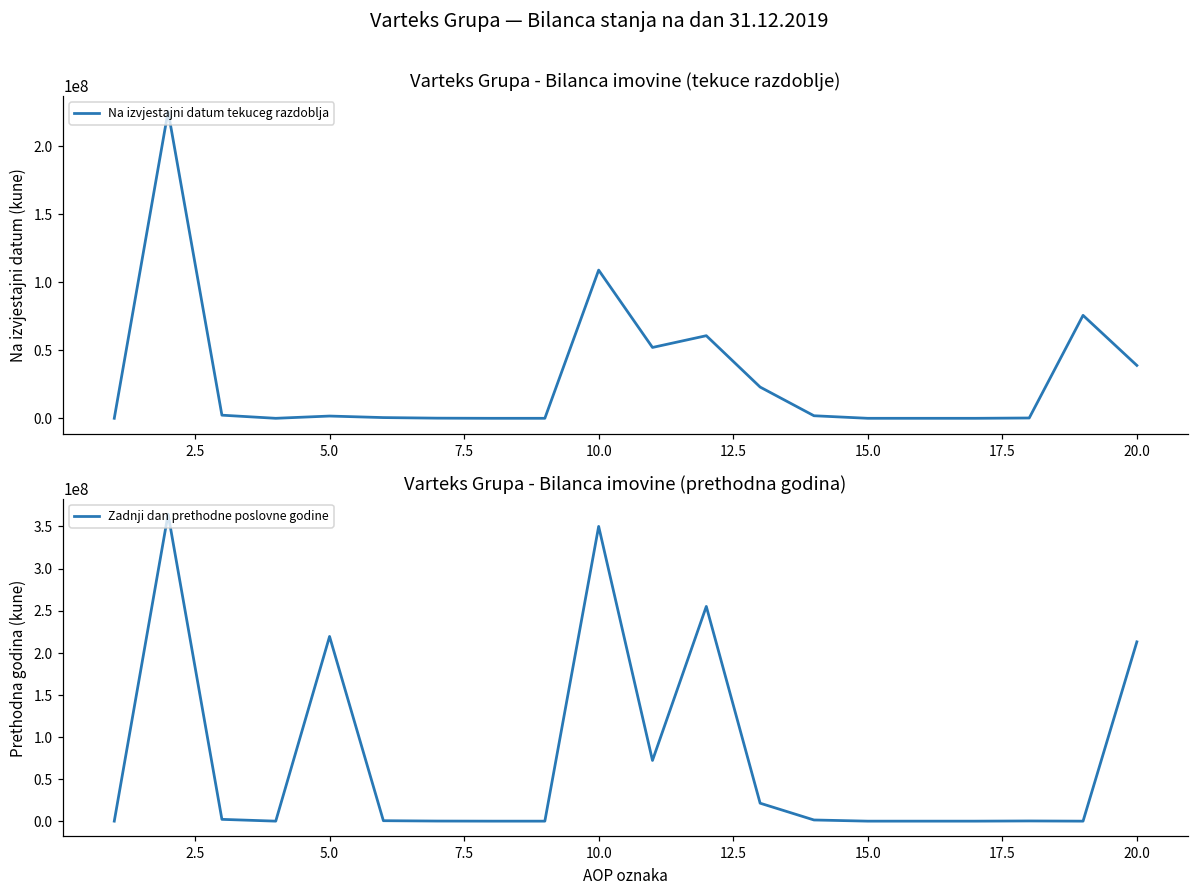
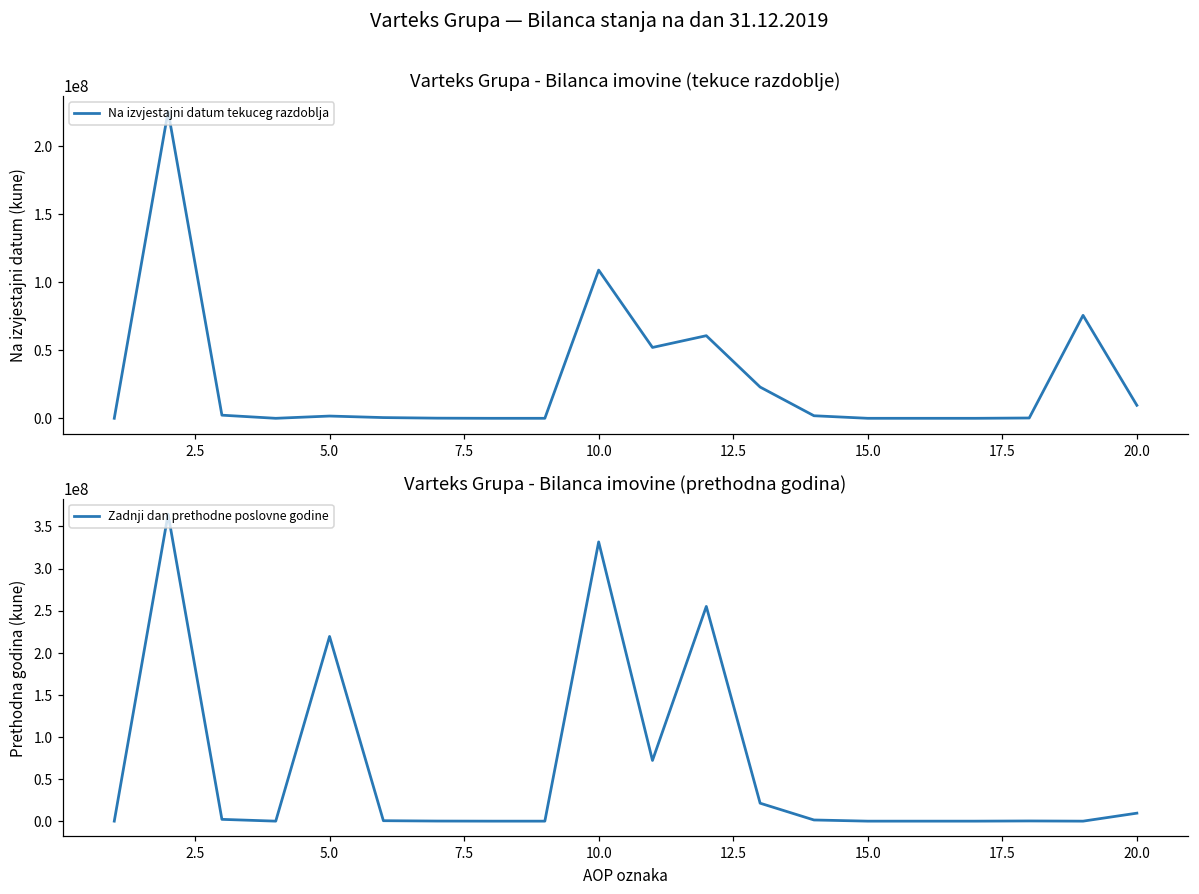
Varteks Grupa - Bilanca imovine (tekuce razdoblje), 20.0: 39000000 -> 10000000
Varteks Grupa - Bilanca imovine (prethodna godina), 10.0: 350000000 -> 330000000
Varteks Grupa - Bilanca imovine (prethodna godina), 20.0: 210000000 -> 10000000
